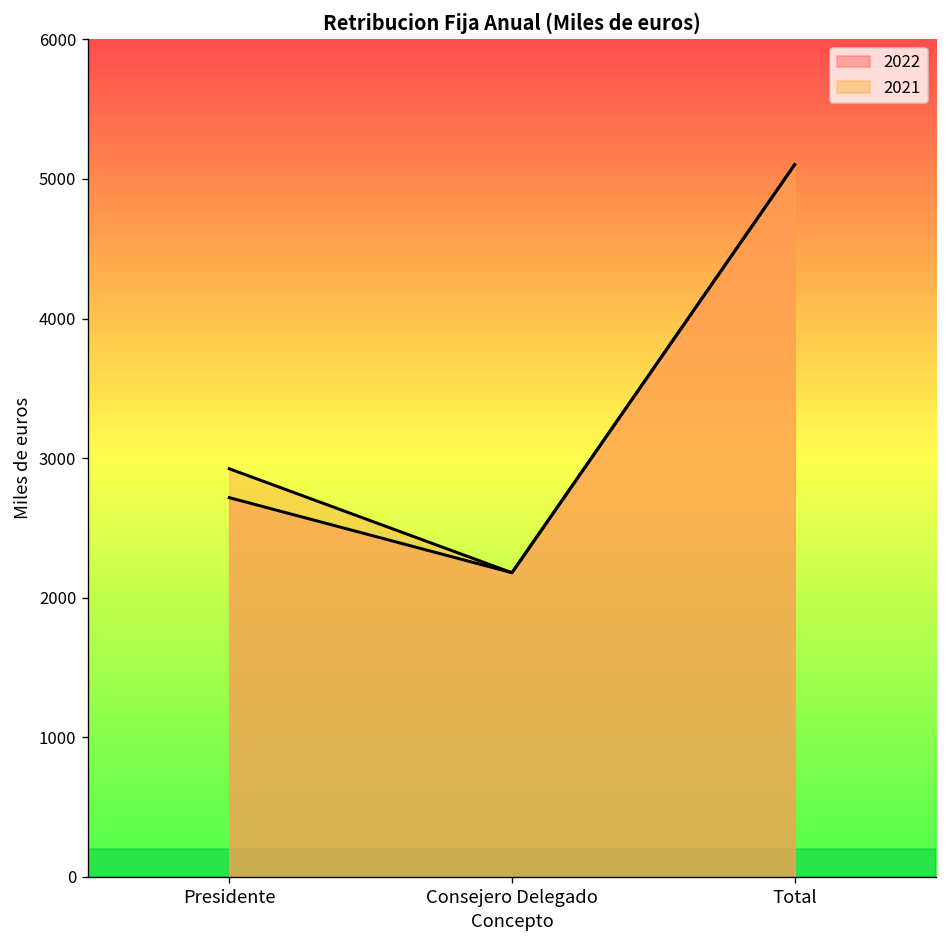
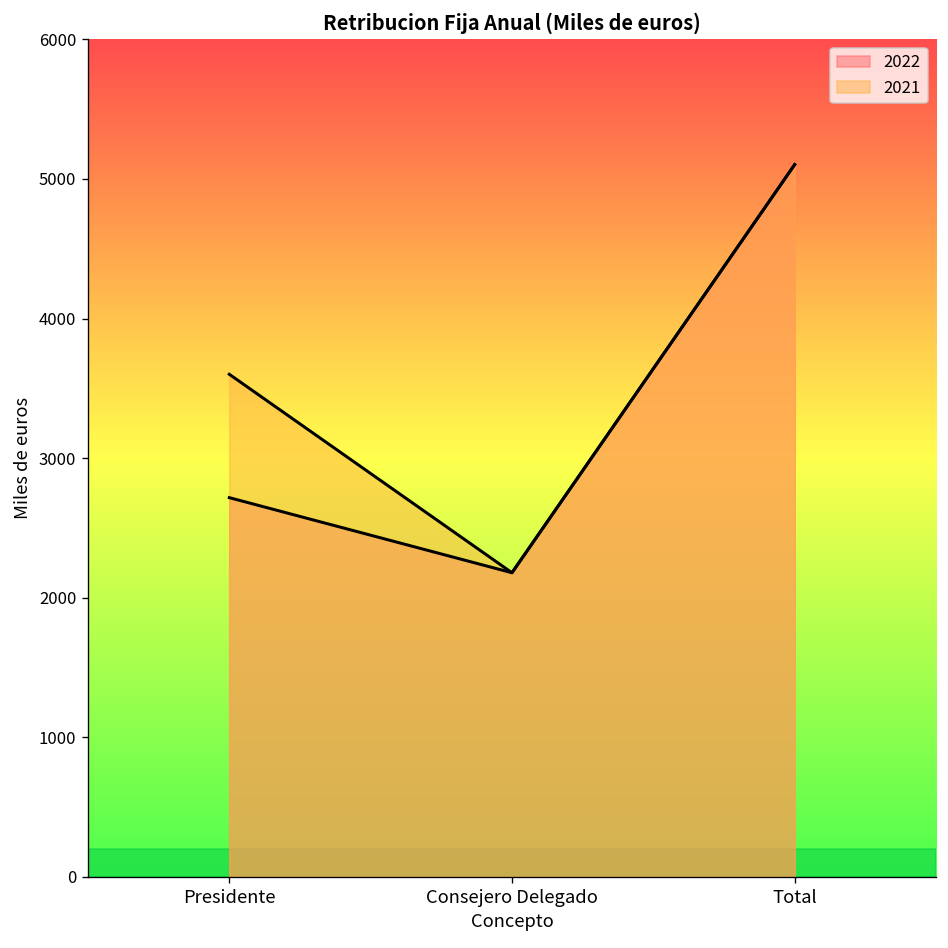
2021, Presidente: 2920 -> 3600
